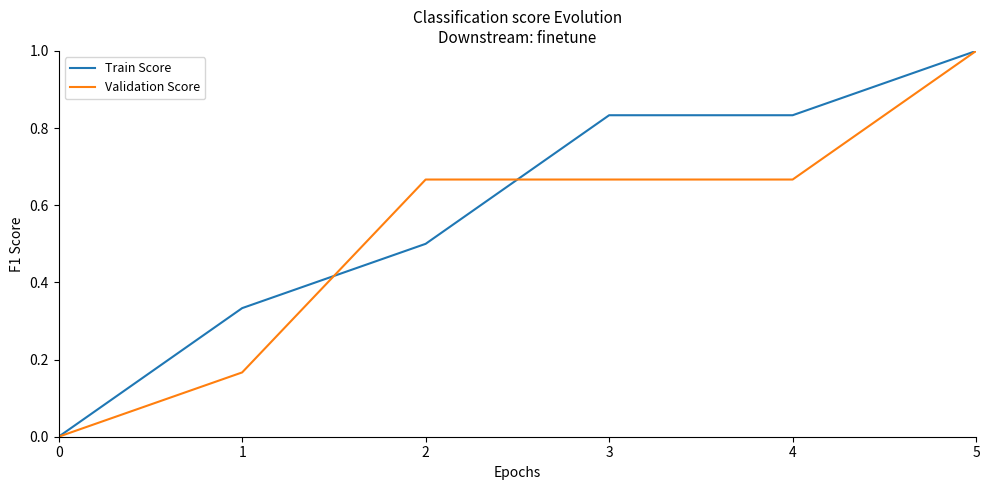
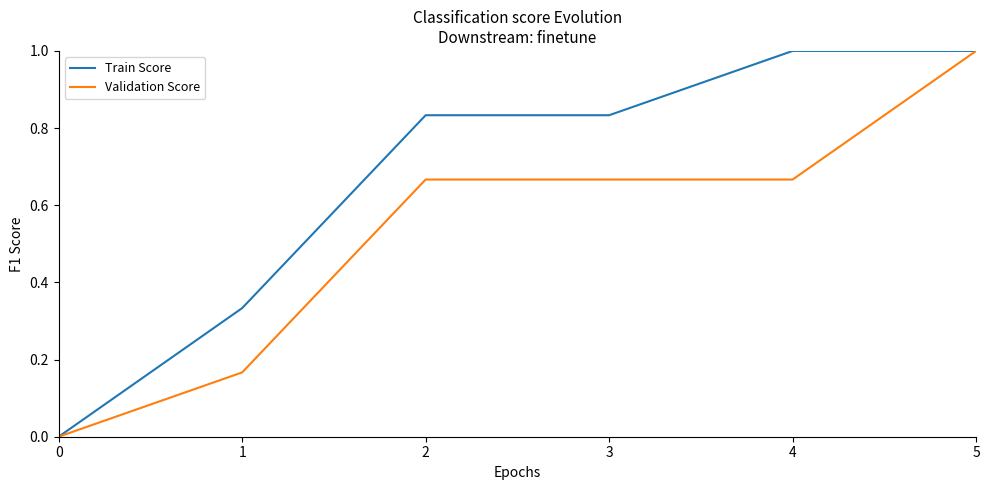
Train Score, 2: 0.50 -> 0.83
Train Score, 4: 0.83 -> 1.00
